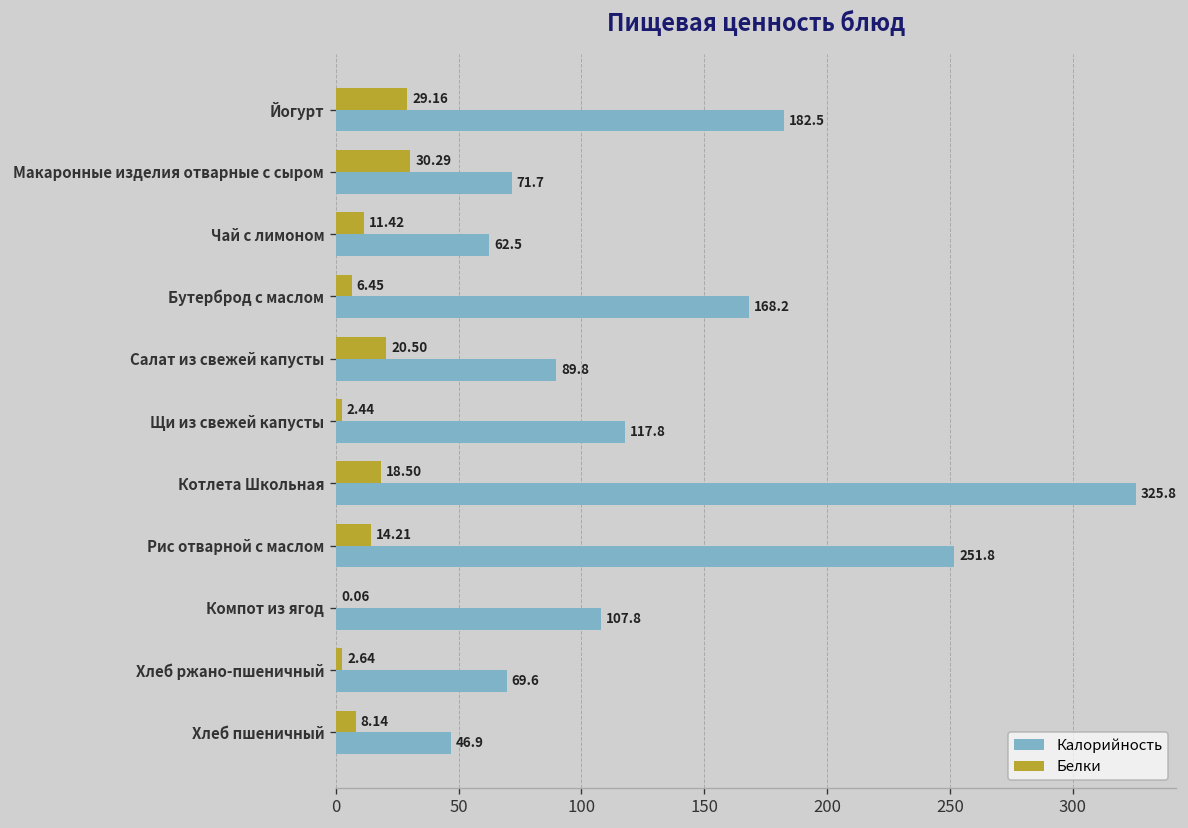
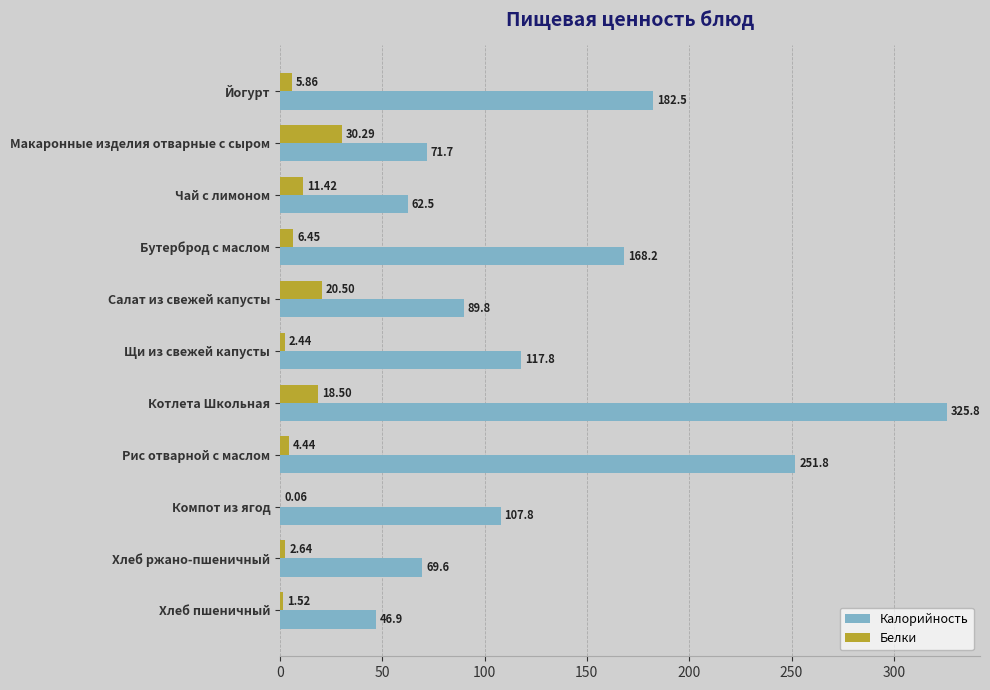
Белки, Йогурт: 29.16 -> 5.86
Белки, Рис отварной с маслом: 14.21 -> 4.44
Белки, Хлеб пшеничный: 8.14 -> 1.52
